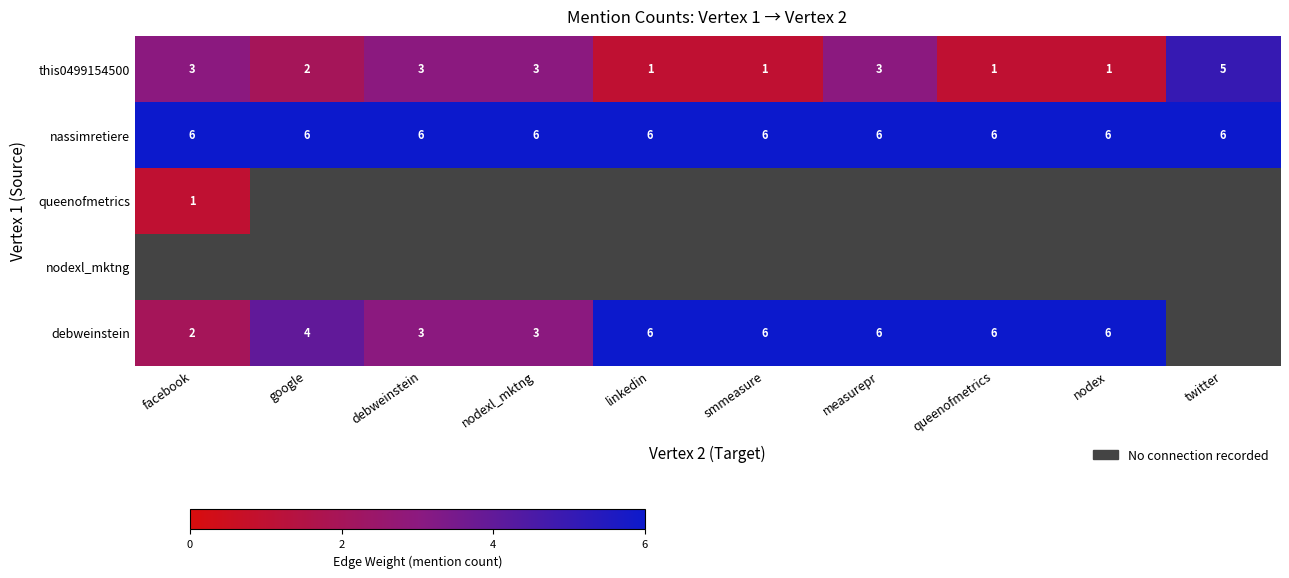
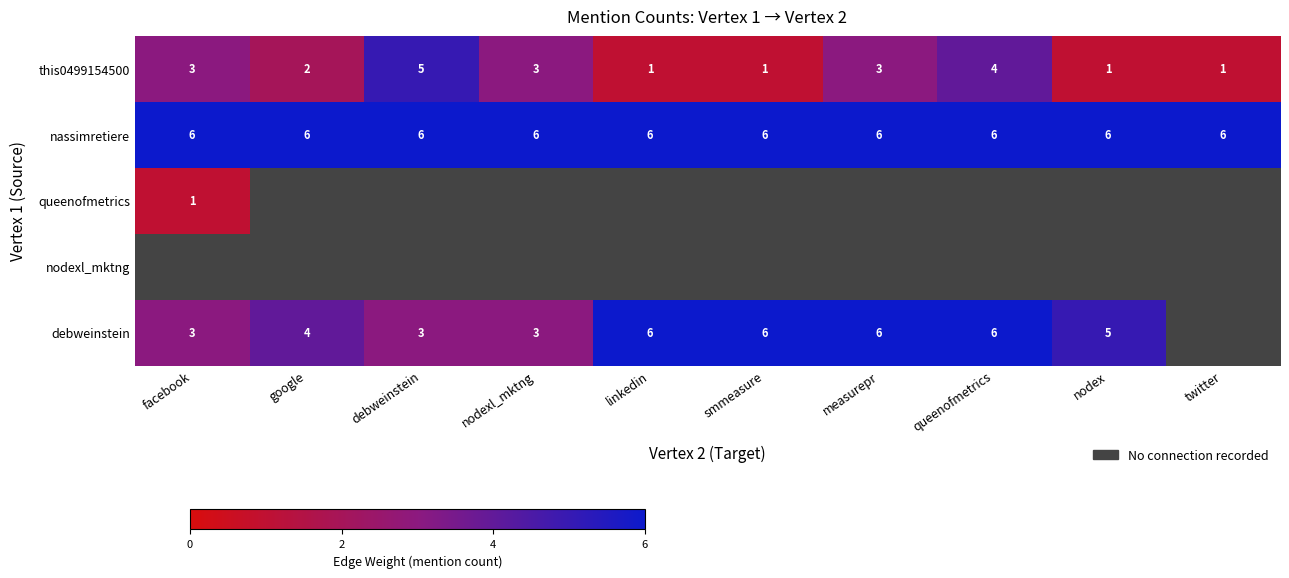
this0499154500, debweinstein: 3 -> 5
this0499154500, queenofmetrics: 1 -> 4
this0499154500, twitter: 5 -> 1
debweinstein, facebook: 2 -> 3
debweinstein, nodex: 6 -> 5
